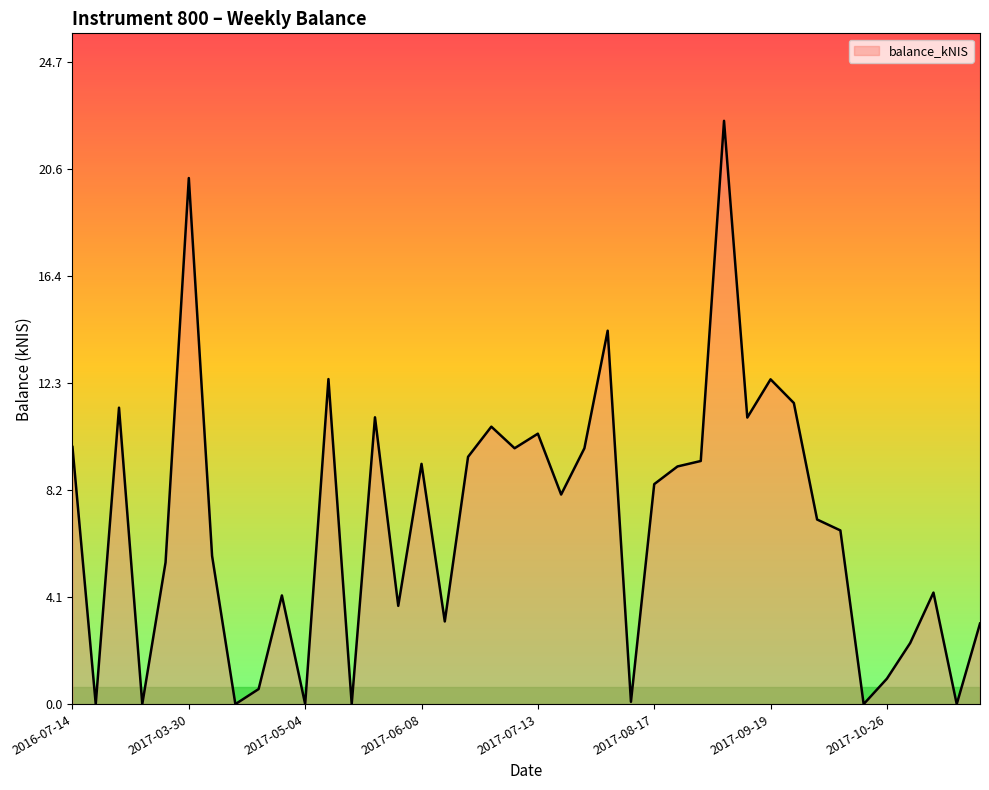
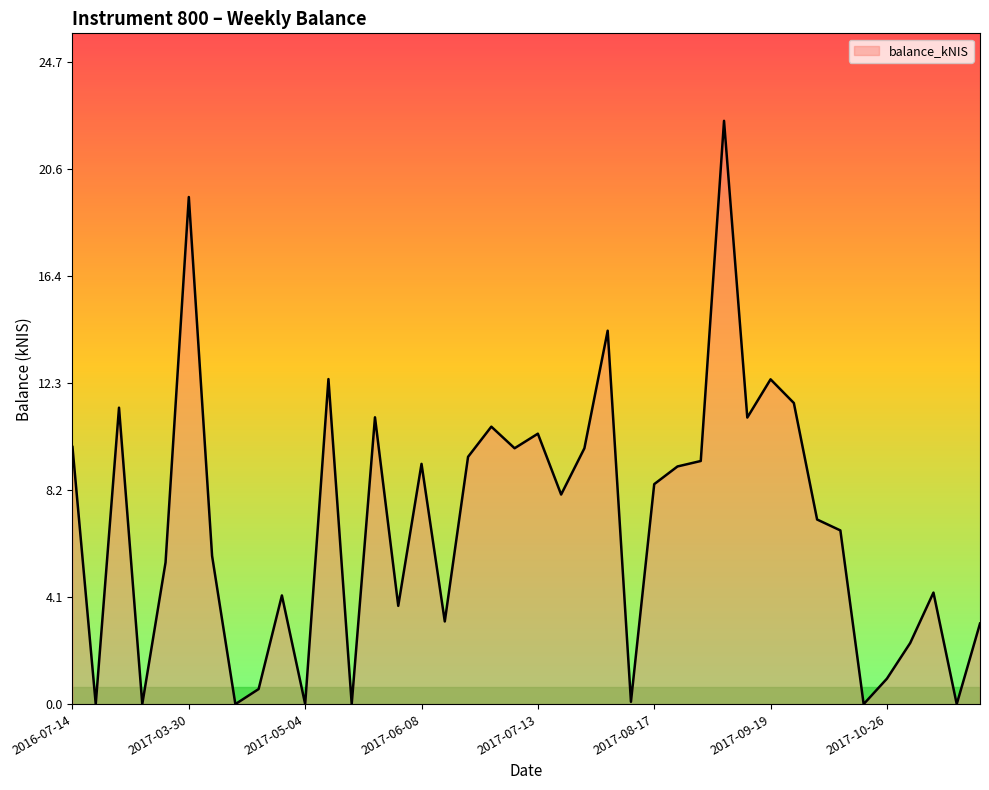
2017-03-30: 20.2 -> 19.5
